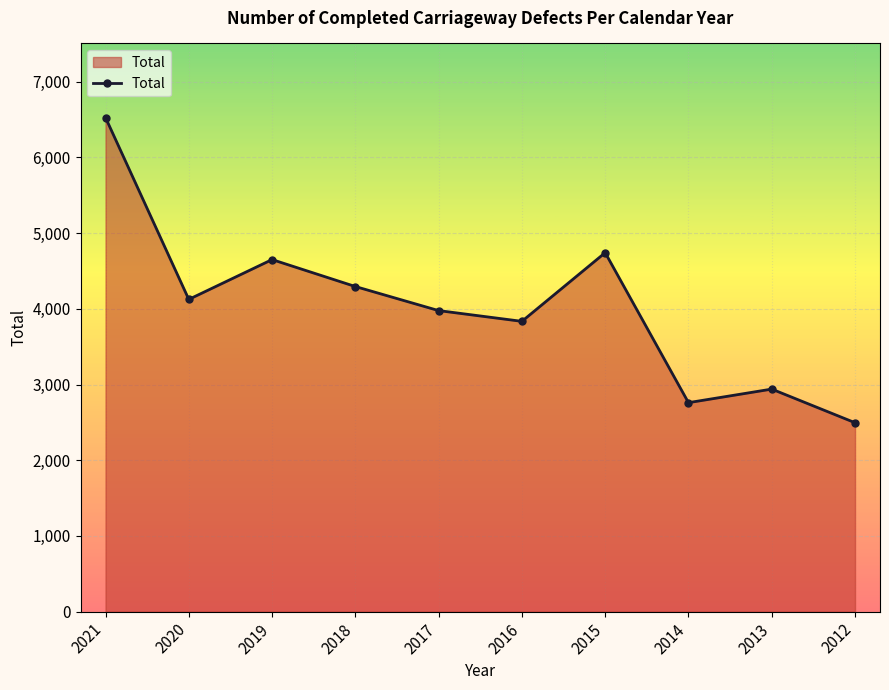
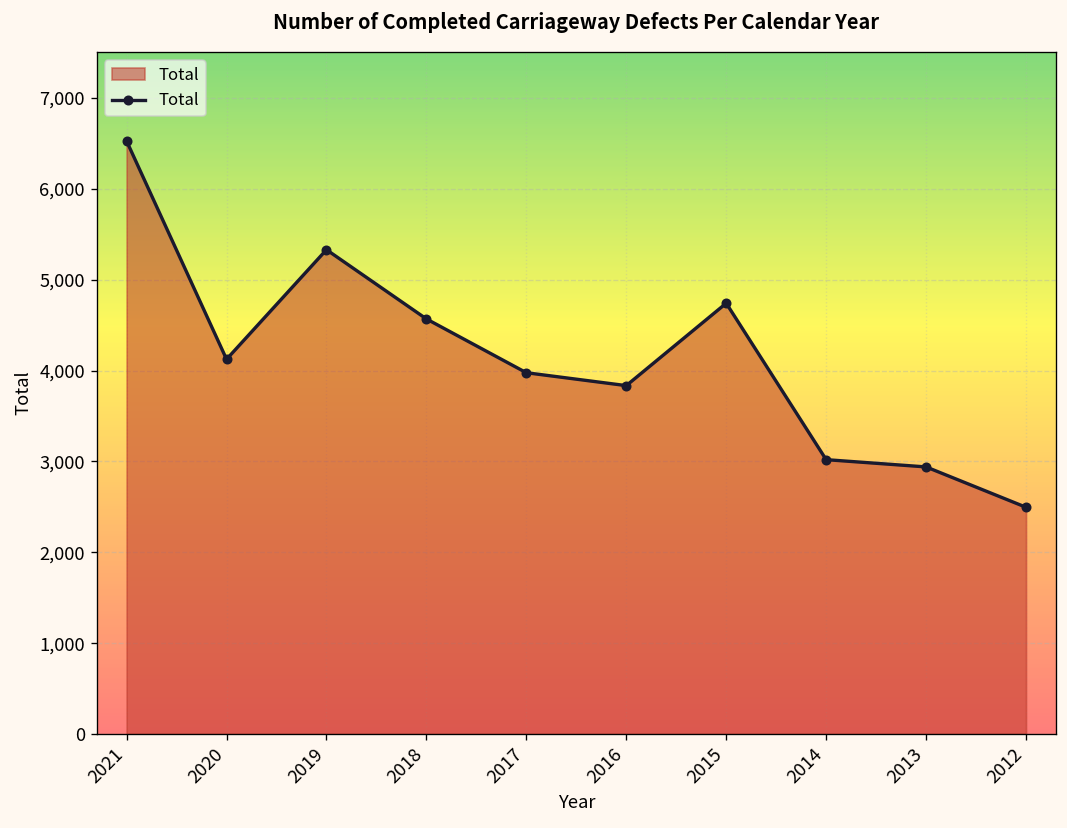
2019: 4,700 -> 5,300
2018: 4,300 -> 4,600
2014: 2,800 -> 3,000
